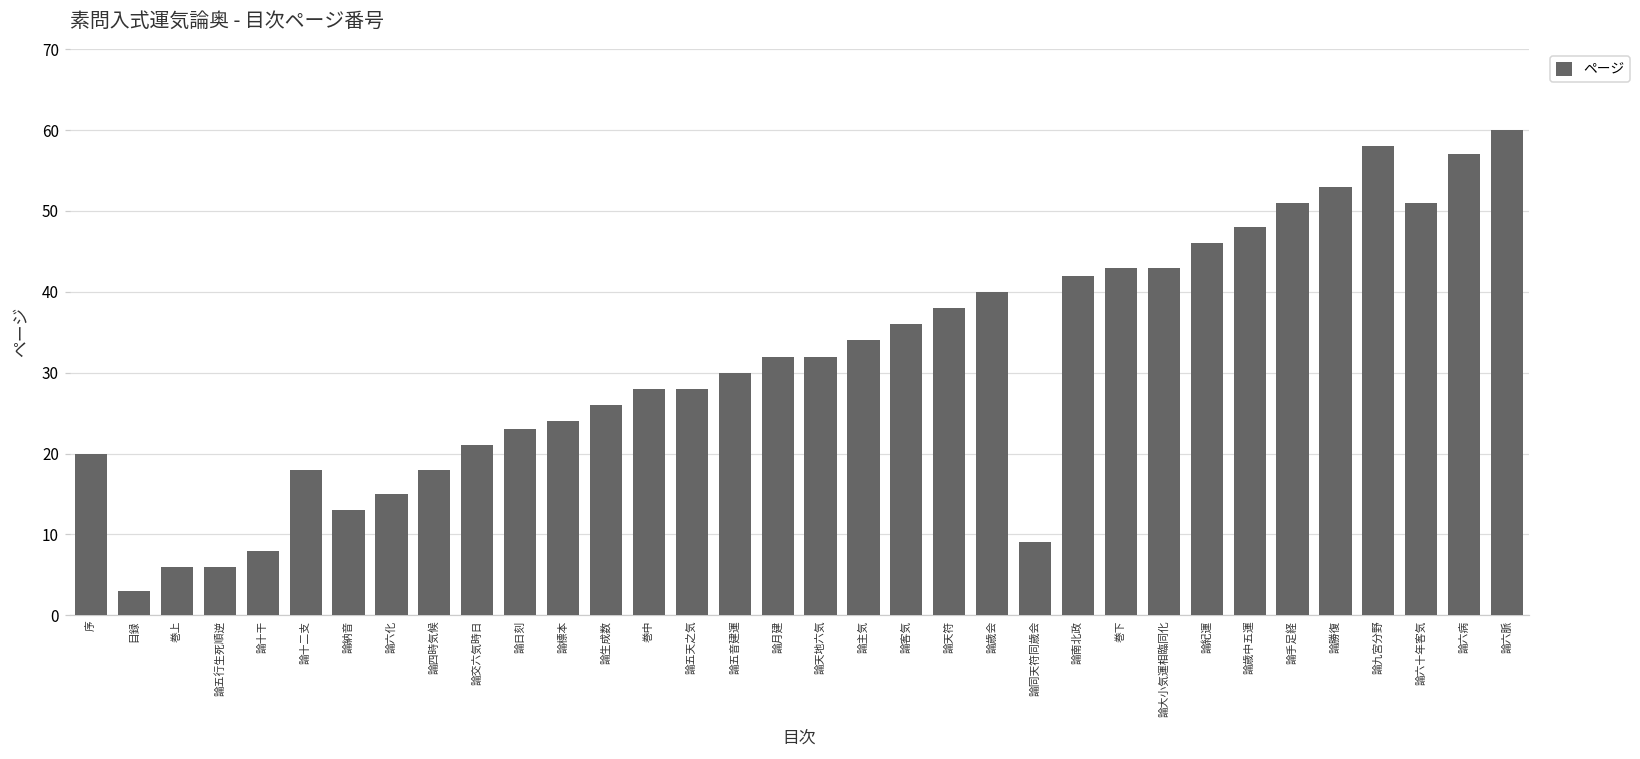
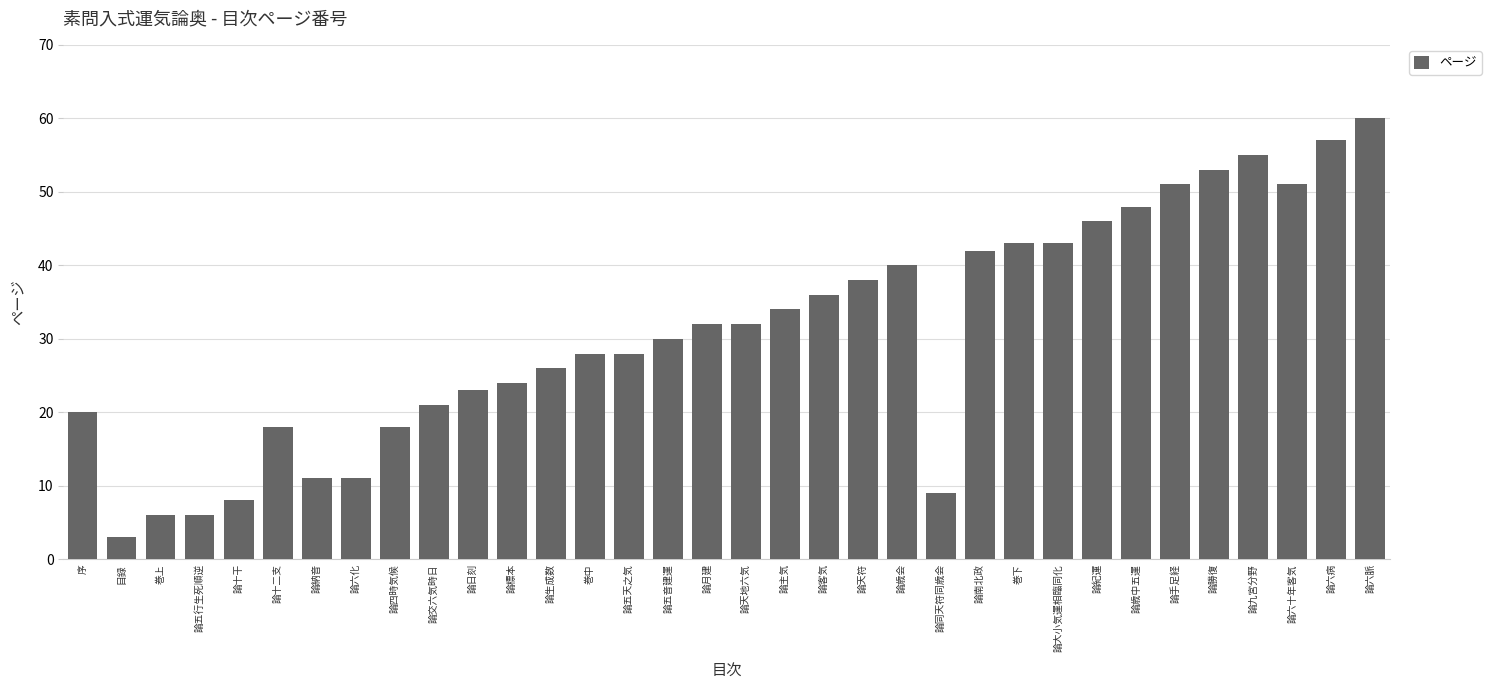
論納音: 13 -> 11
論六化: 15 -> 11
論九宮分野: 58 -> 55
